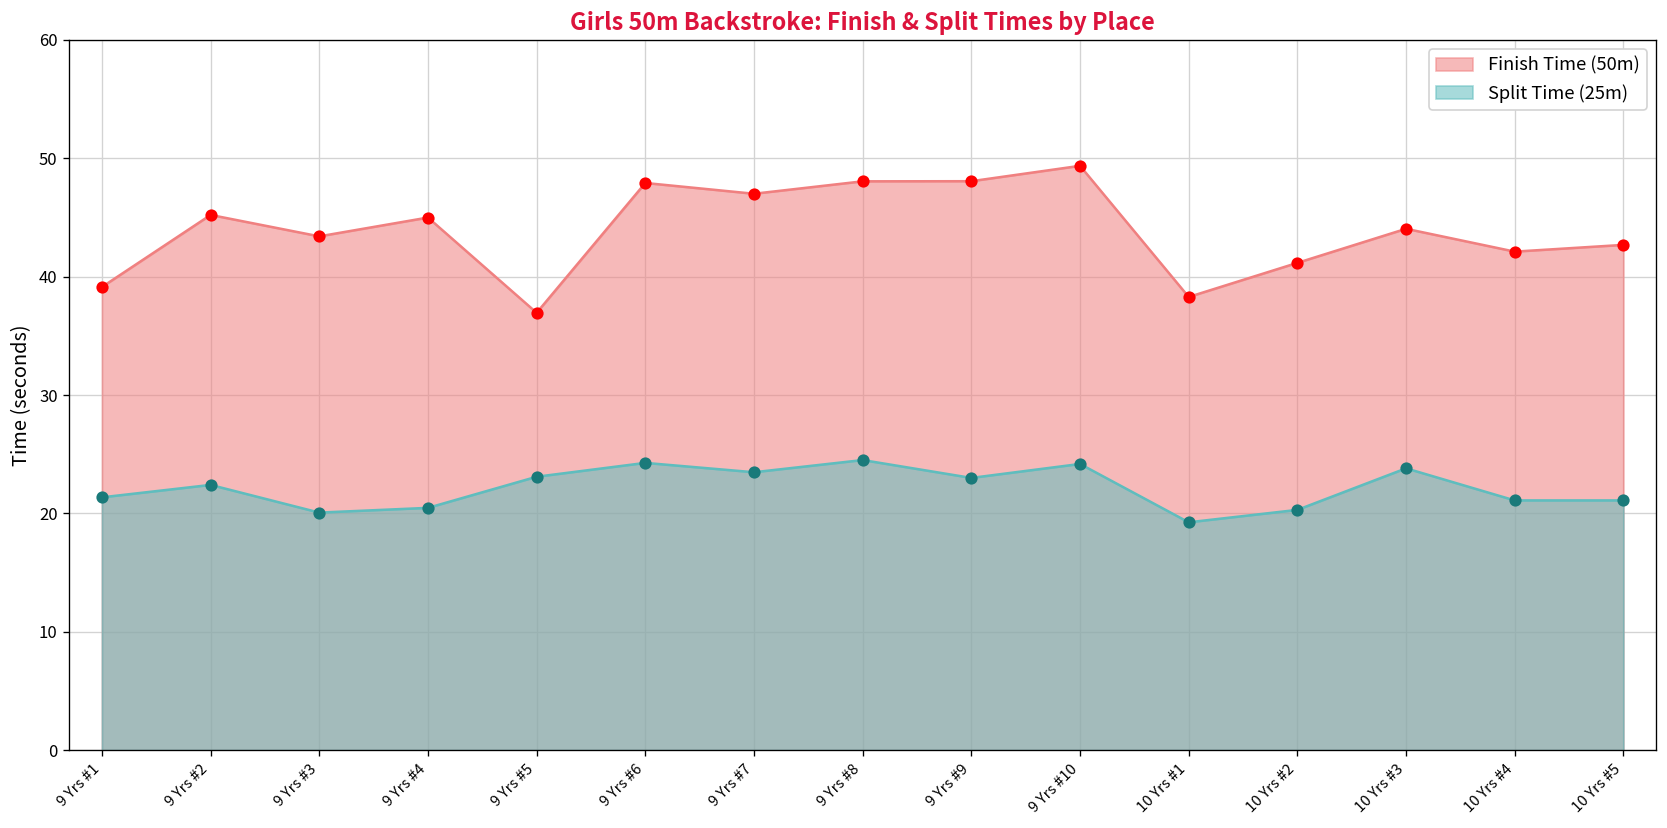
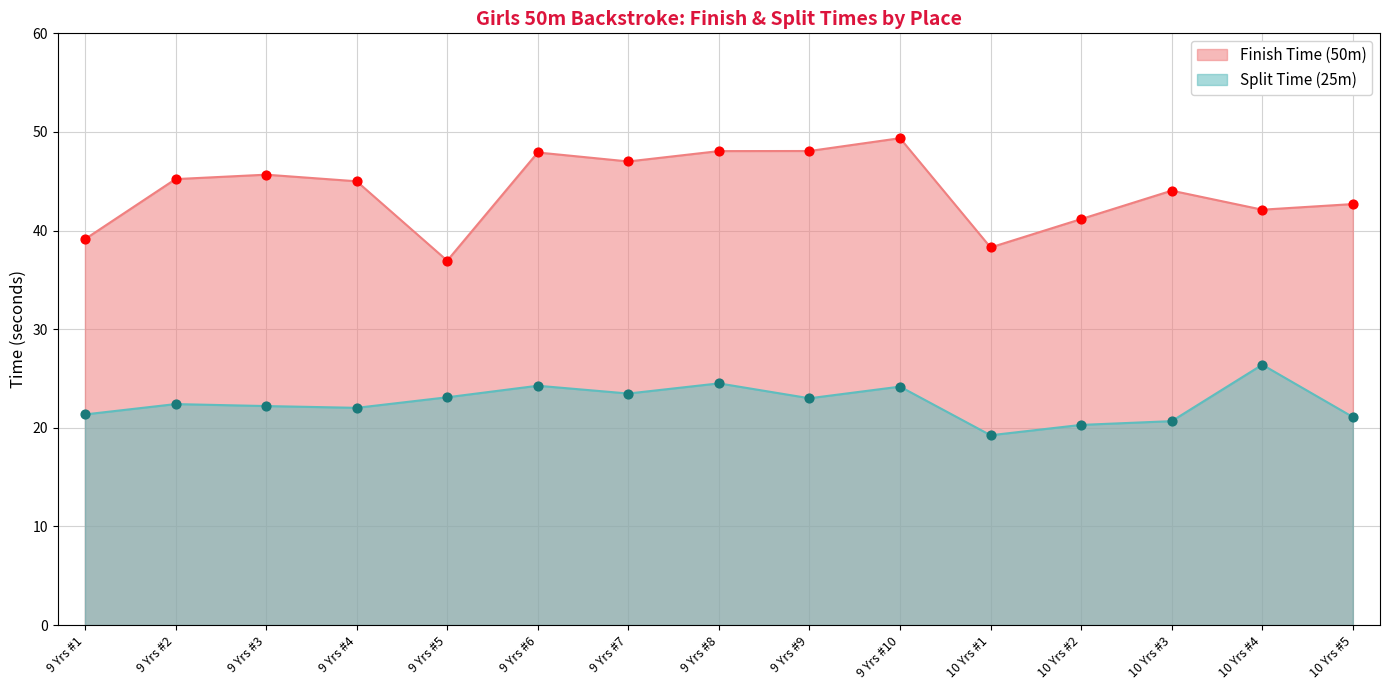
Finish Time (50m), 9 Yrs #3: 43 -> 46
Split Time (25m), 9 Yrs #3: 20 -> 22
Split Time (25m), 9 Yrs #4: 20 -> 22
Split Time (25m), 10 Yrs #3: 24 -> 21
Split Time (25m), 10 Yrs #4: 21 -> 26
